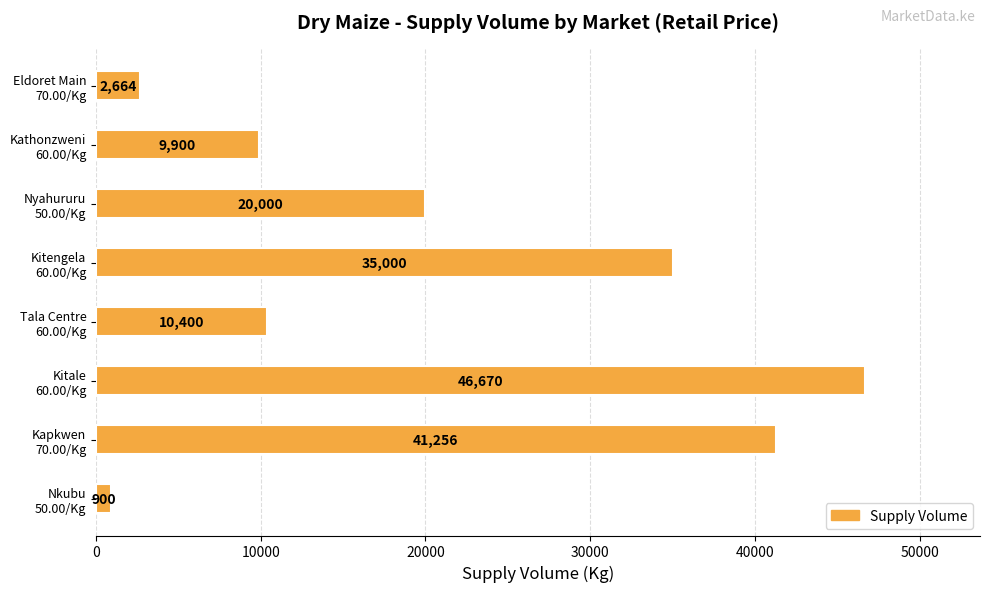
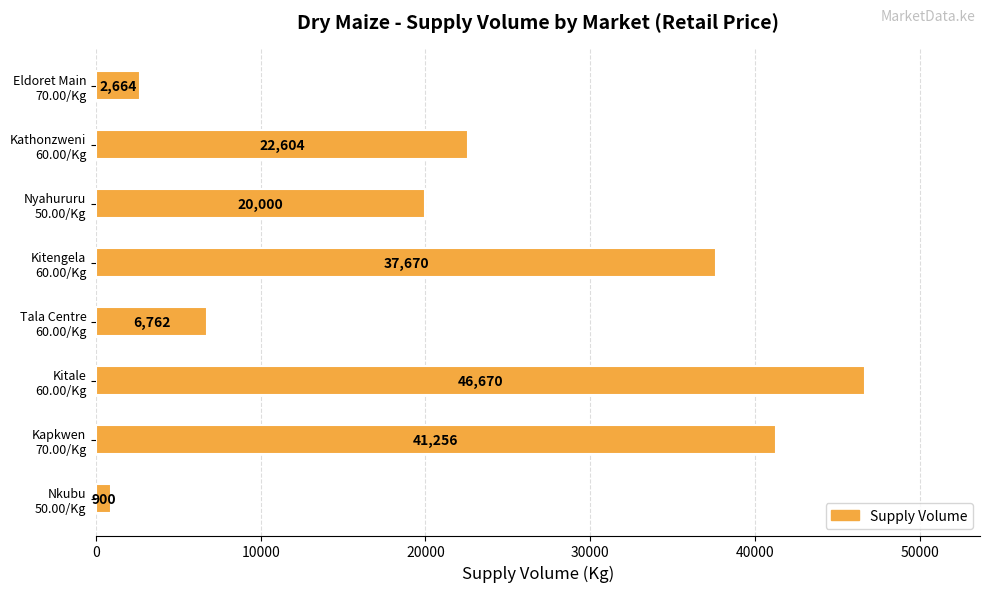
Kathonzweni 60.00/Kg: 9,900 -> 22,604
Kitengela 60.00/Kg: 35,000 -> 37,670
Tala Centre 60.00/Kg: 10,400 -> 6,762
